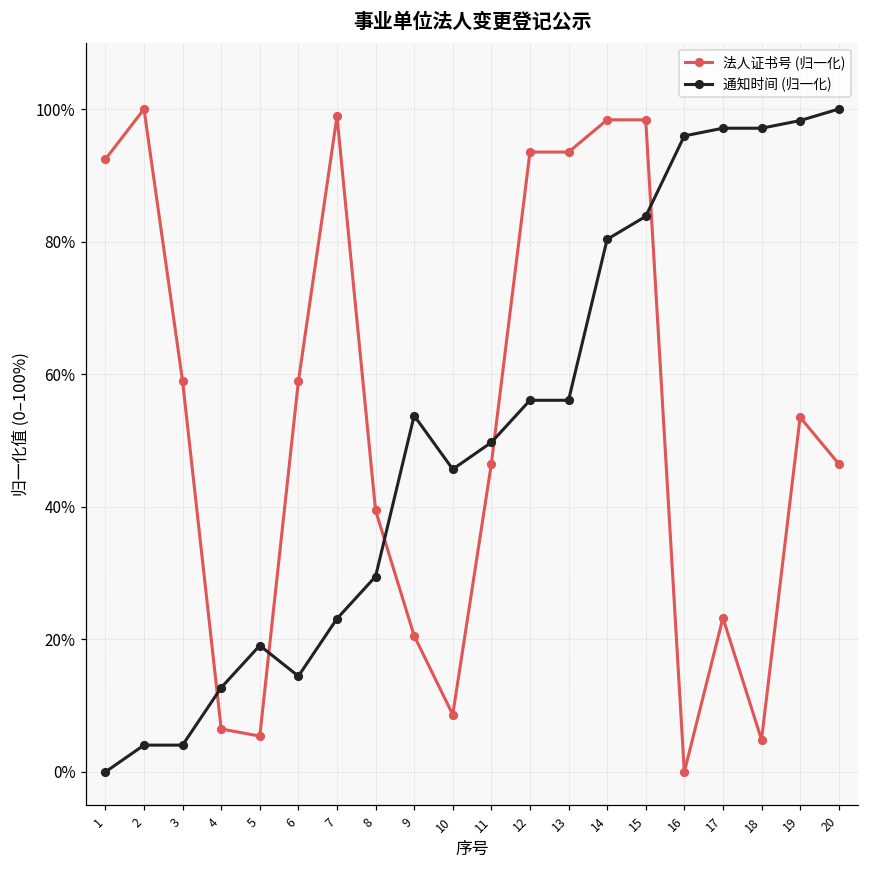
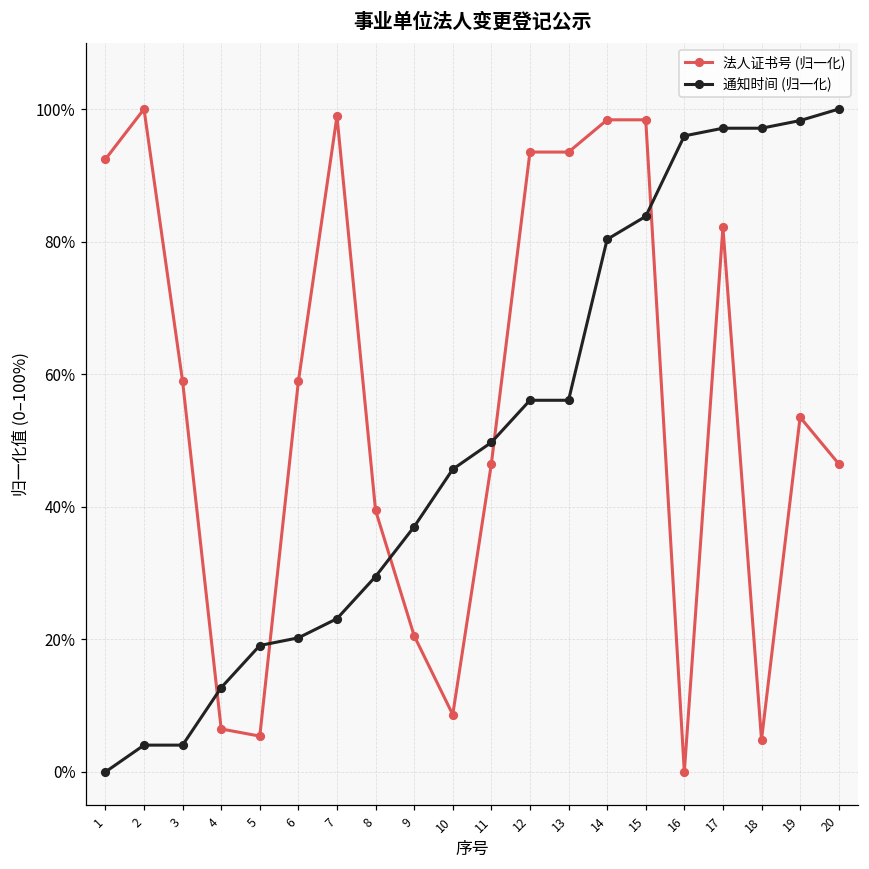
通知时间 (归一化), 6: 14% -> 20%
通知时间 (归一化), 9: 54% -> 37%
法人证书号 (归一化), 17: 23% -> 82%
